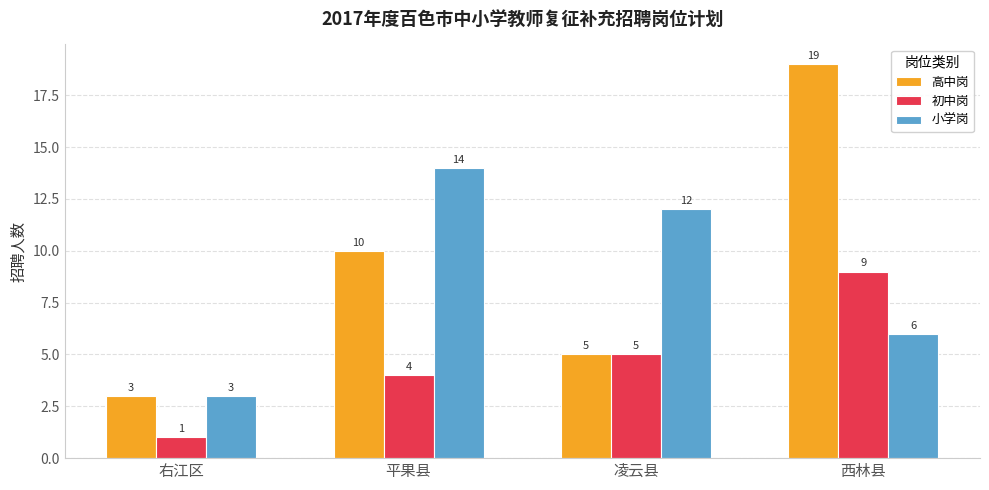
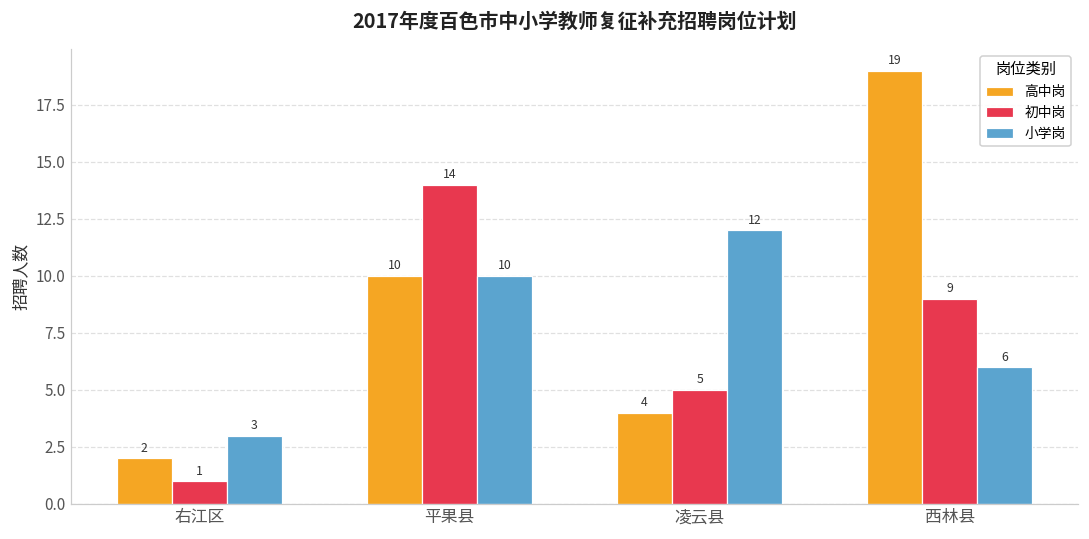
高中岗, 右江区: 3 -> 2
初中岗, 平果县: 4 -> 14
小学岗, 平果县: 14 -> 10
高中岗, 凌云县: 5 -> 4
